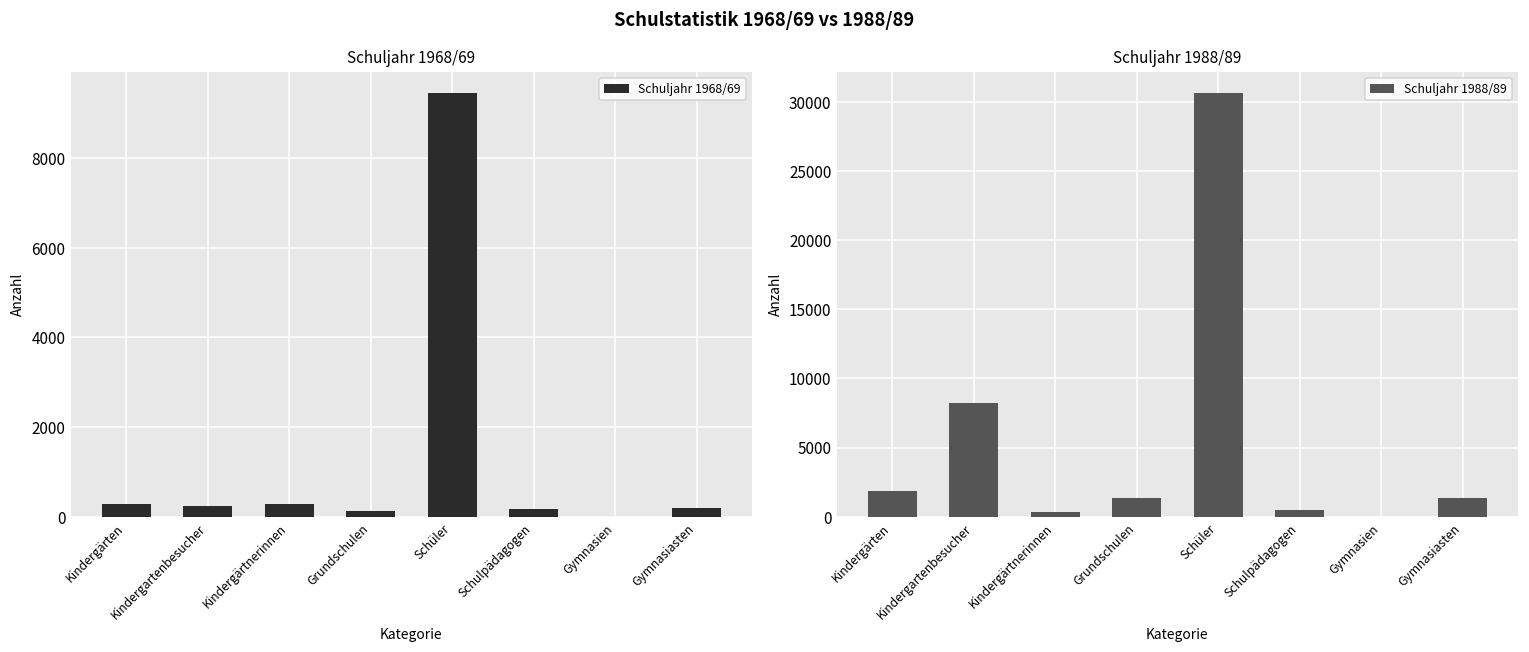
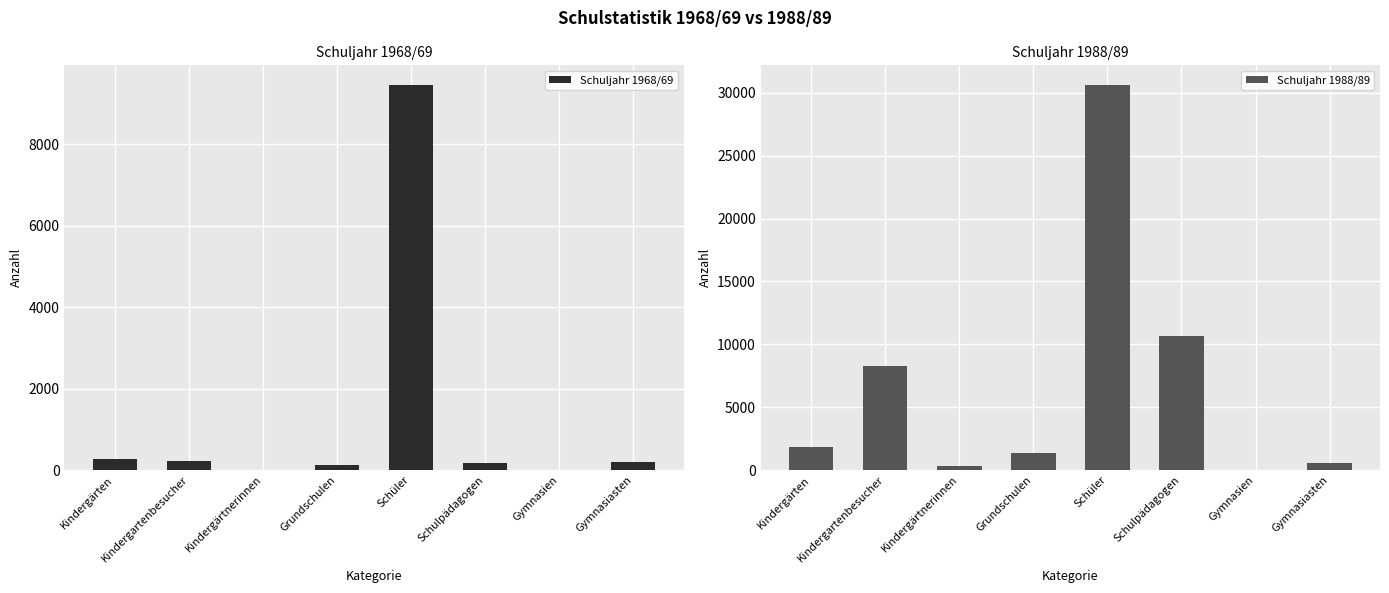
Schuljahr 1968/69, Kindergärtnerinnen: 300 -> 0
Schuljahr 1988/89, Schulpädagogen: 500 -> 10700
Schuljahr 1988/89, Gymnasiasten: 1400 -> 600
